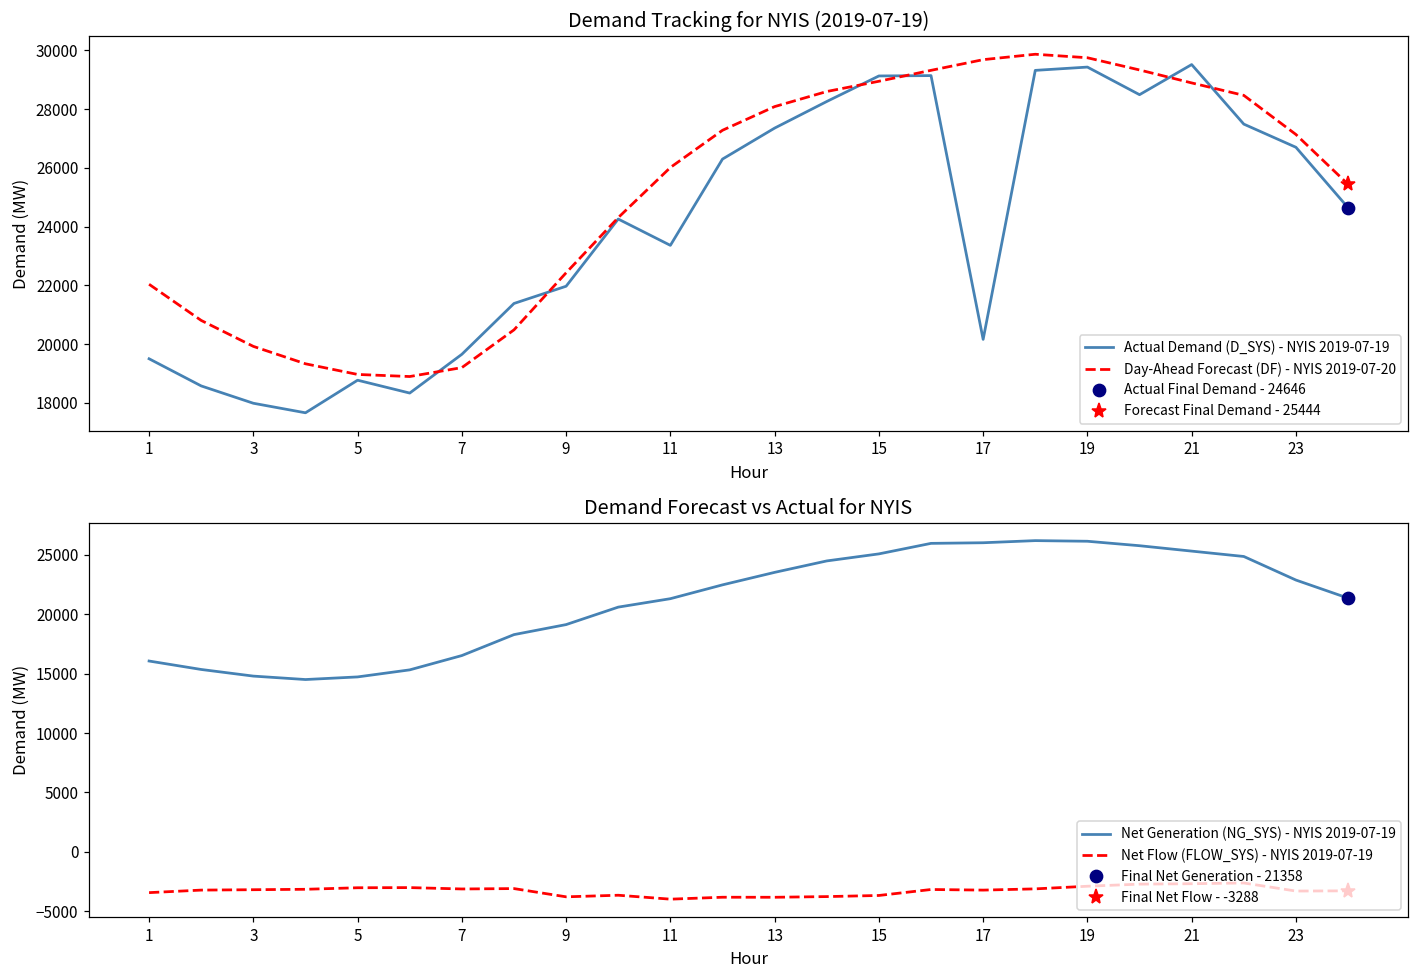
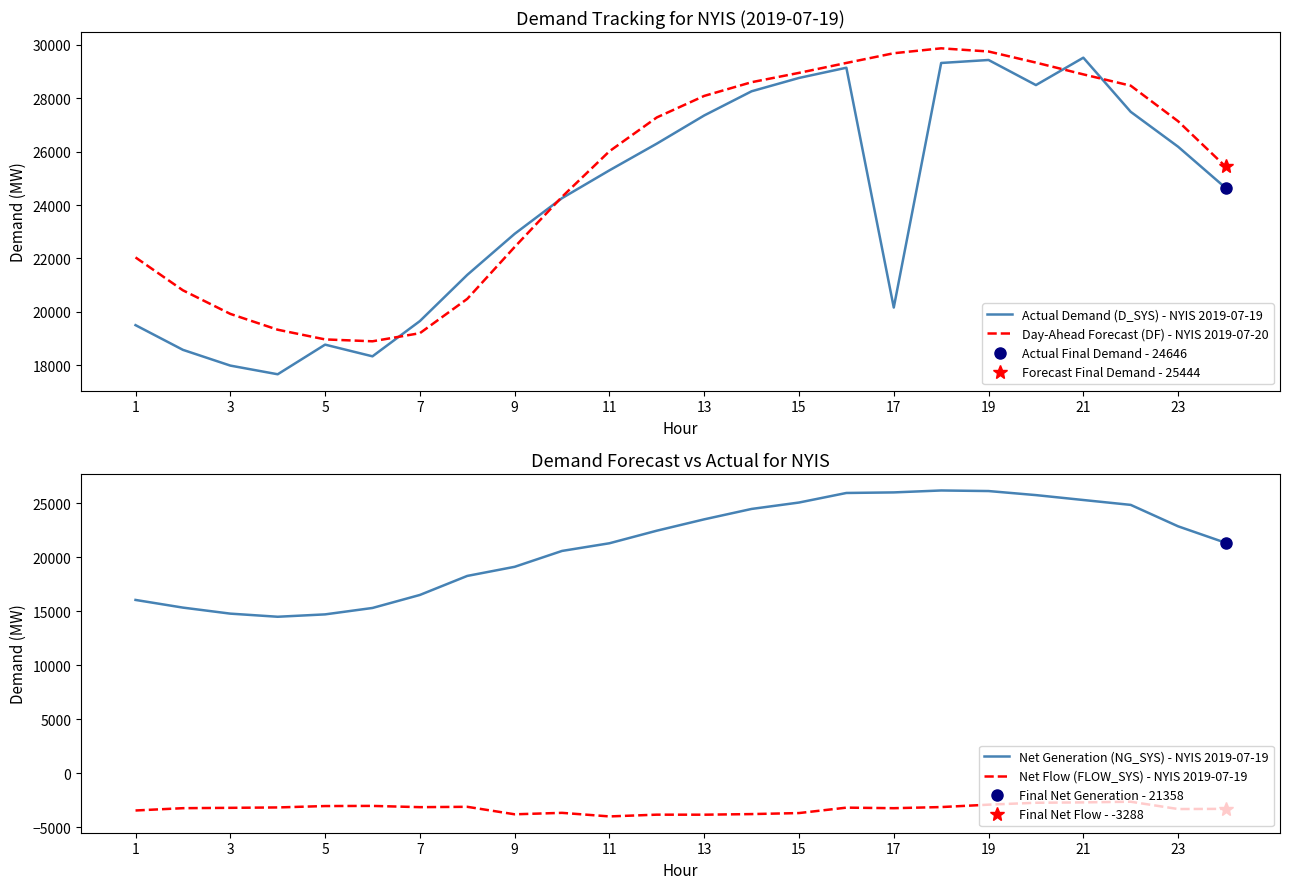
Demand Tracking for NYIS (2019-07-19), Actual Demand (D_SYS) - NYIS 2019-07-19, 9: 22000 -> 22900
Demand Tracking for NYIS (2019-07-19), Actual Demand (D_SYS) - NYIS 2019-07-19, 11: 23400 -> 25300
Demand Tracking for NYIS (2019-07-19), Actual Demand (D_SYS) - NYIS 2019-07-19, 15: 29100 -> 28800
Demand Tracking for NYIS (2019-07-19), Actual Demand (D_SYS) - NYIS 2019-07-19, 23: 26700 -> 26200
